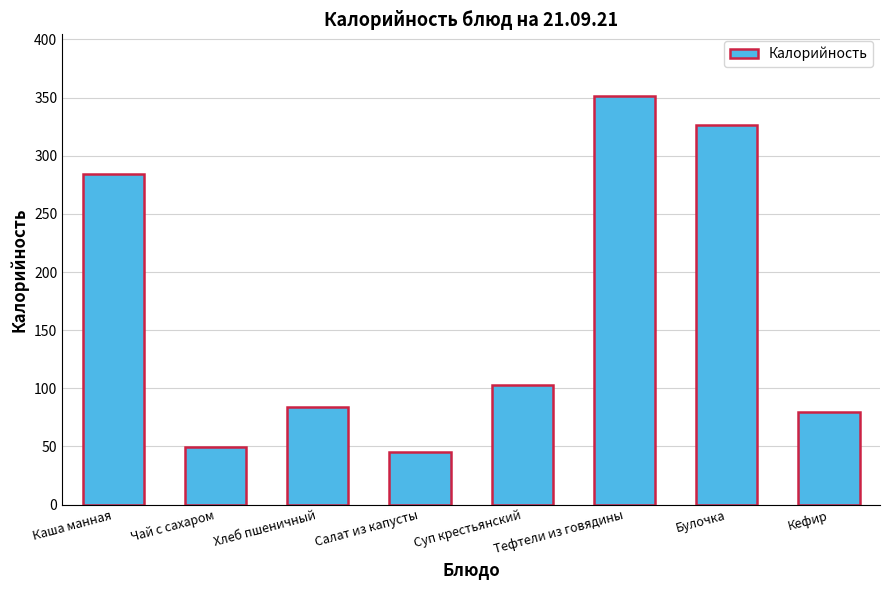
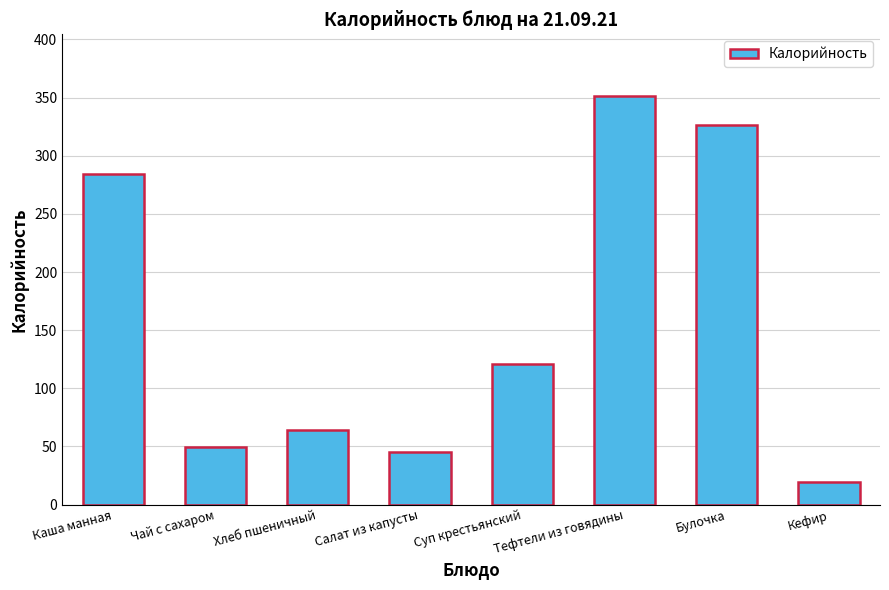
Хлеб пшеничный: 84 -> 64
Суп крестьянский: 103 -> 121
Кефир: 80 -> 19
